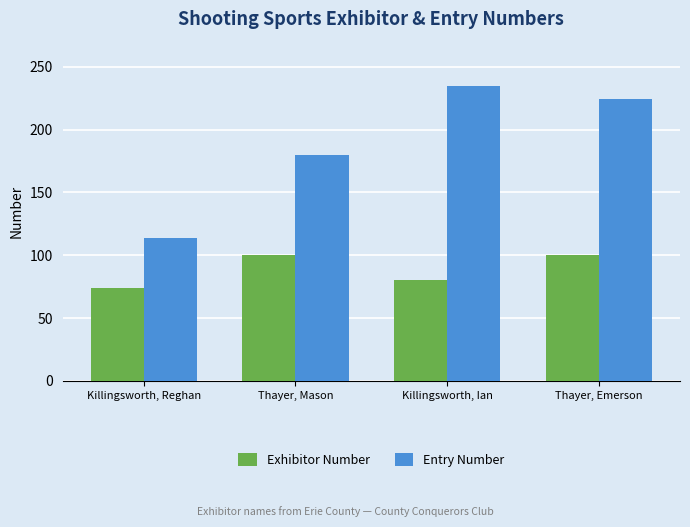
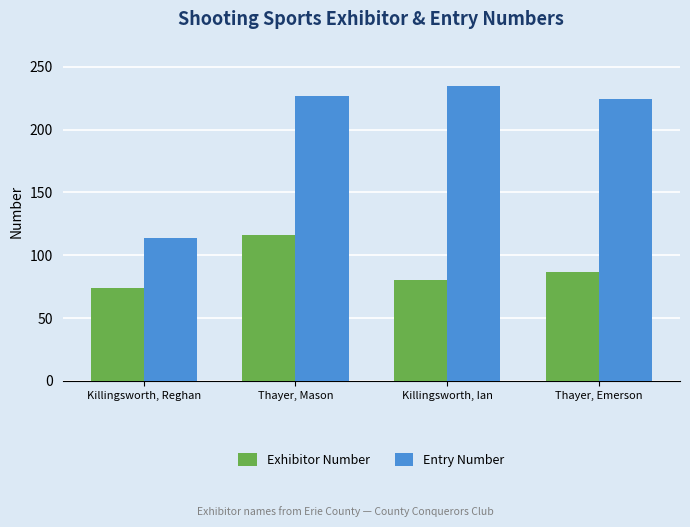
Exhibitor Number, Thayer, Mason: 100 -> 116
Entry Number, Thayer, Mason: 180 -> 227
Exhibitor Number, Thayer, Emerson: 100 -> 87
